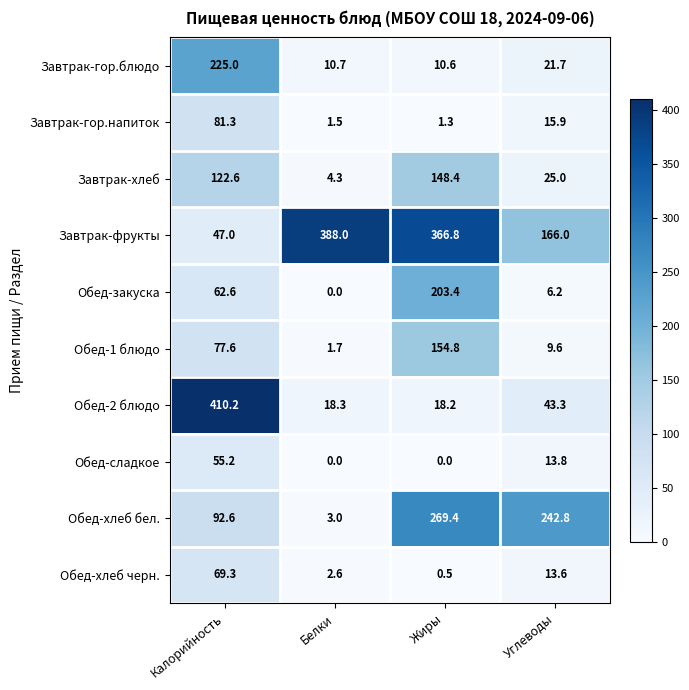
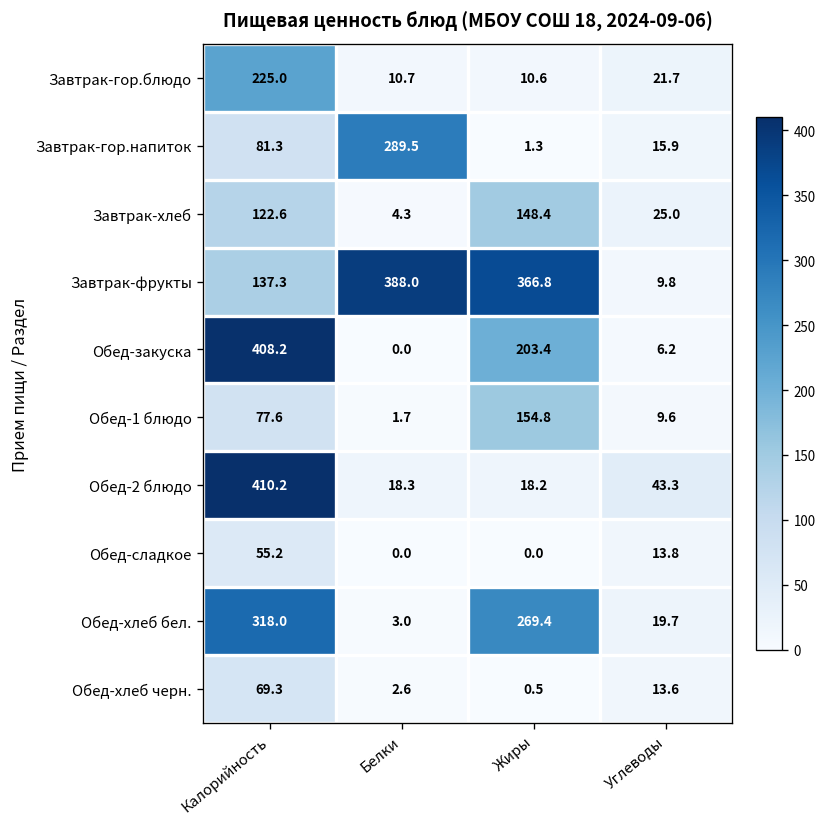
Завтрак-гор.напиток, Белки: 1.5 -> 289.5
Завтрак-фрукты, Калорийность: 47.0 -> 137.3
Завтрак-фрукты, Углеводы: 166.0 -> 9.8
Обед-закуска, Калорийность: 62.6 -> 408.2
Обед-хлеб бел., Калорийность: 92.6 -> 318.0
Обед-хлеб бел., Углеводы: 242.8 -> 19.7
